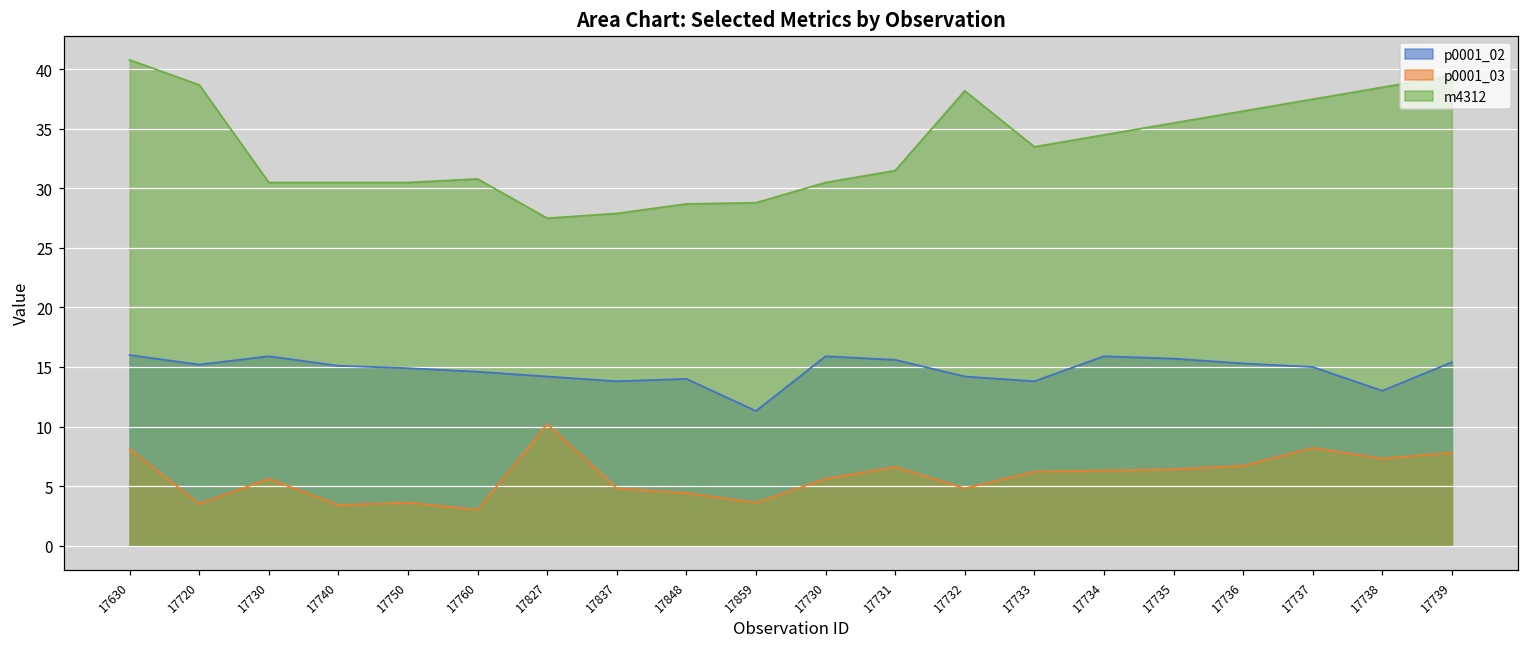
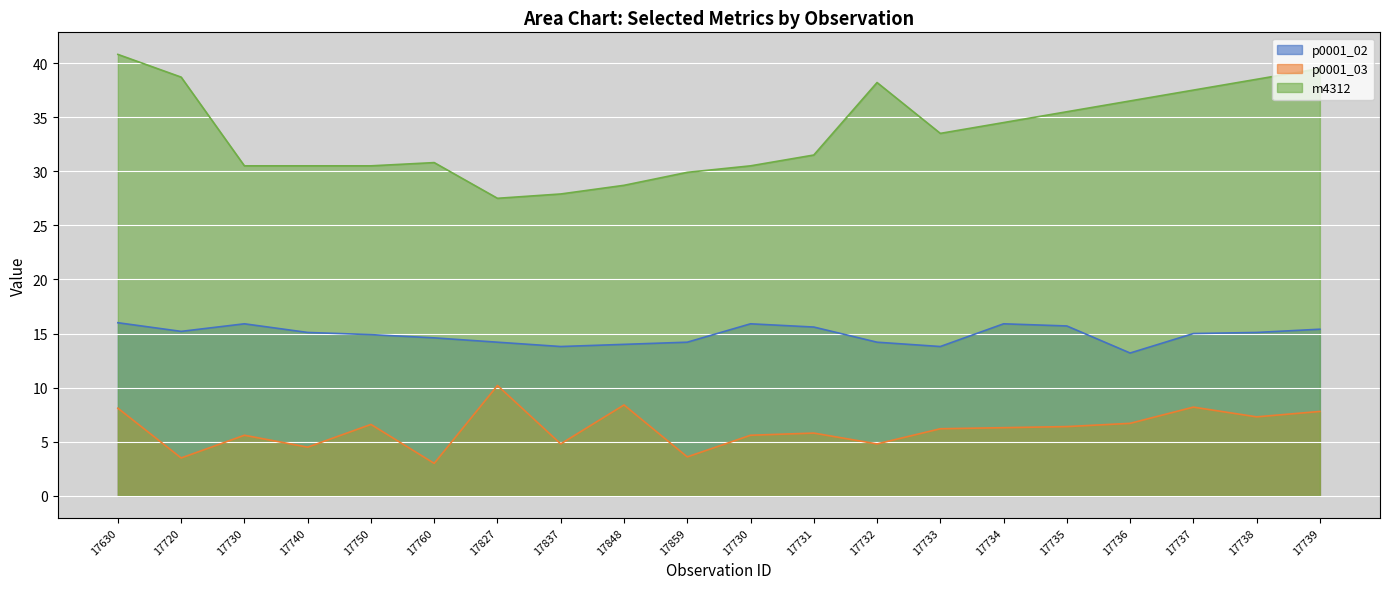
p0001_03, 17740: 3.4 -> 4.5
p0001_03, 17750: 3.6 -> 6.6
p0001_03, 17848: 4.4 -> 8.4
p0001_02, 17859: 11.3 -> 14.2
m4312, 17859: 28.8 -> 29.9
p0001_03, 17731: 6.6 -> 5.8
p0001_02, 17736: 15.3 -> 13.2
p0001_02, 17738: 13.0 -> 15.1
